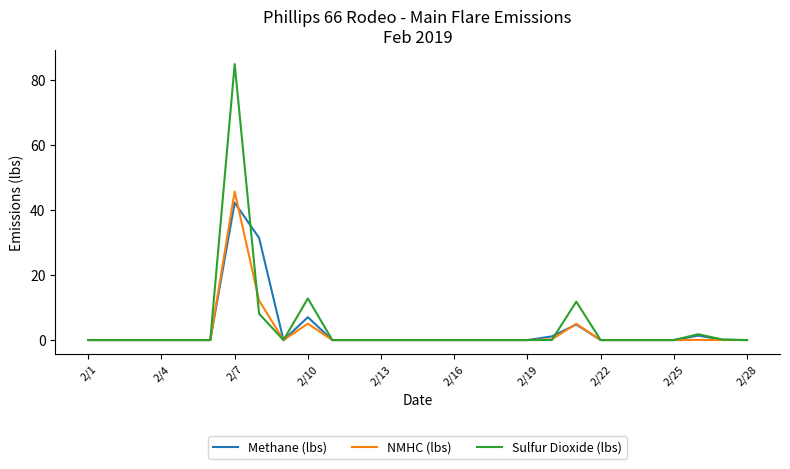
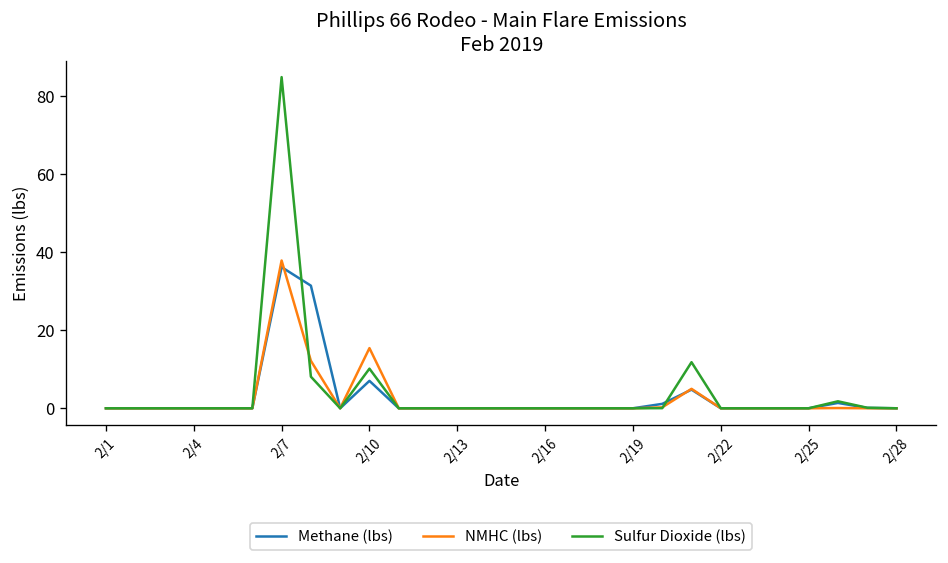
Methane (lbs), 2/7: 42 -> 36
NMHC (lbs), 2/7: 46 -> 38
NMHC (lbs), 2/10: 5 -> 15
Sulfur Dioxide (lbs), 2/10: 13 -> 10
